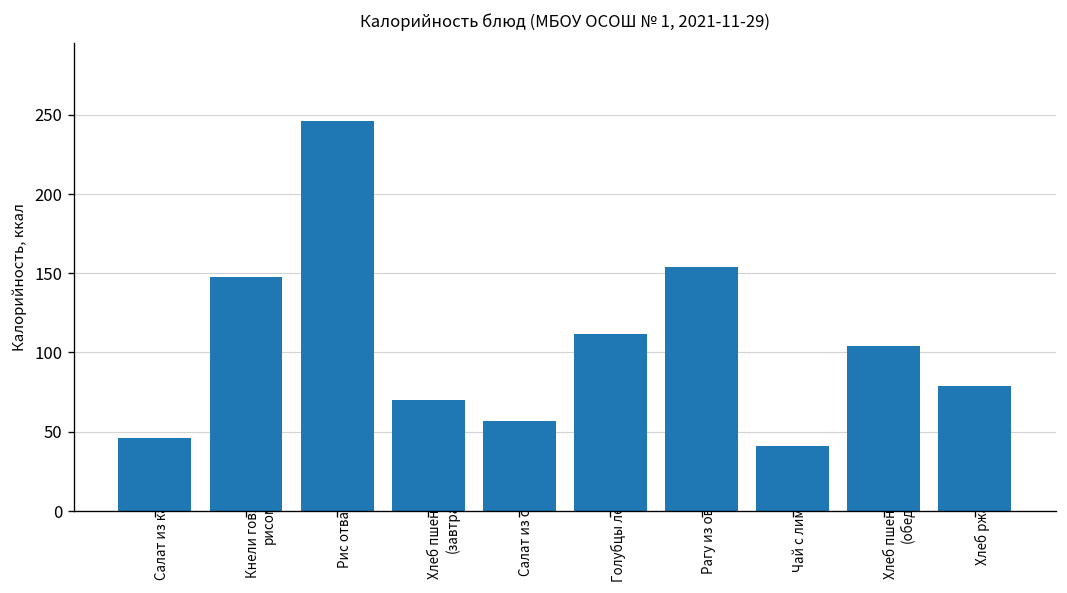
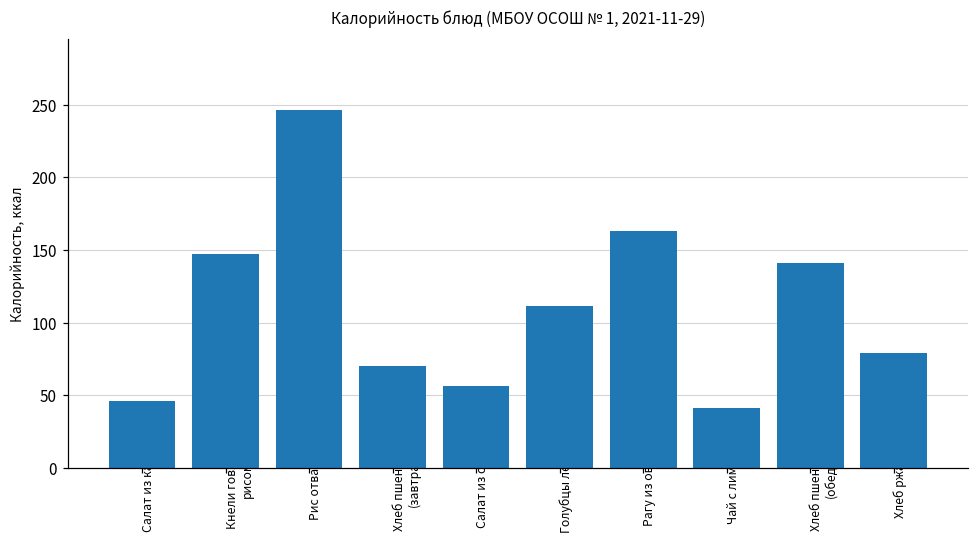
Рагу из овощей: 154 -> 163
Хлеб пшеничный (обед): 104 -> 141
